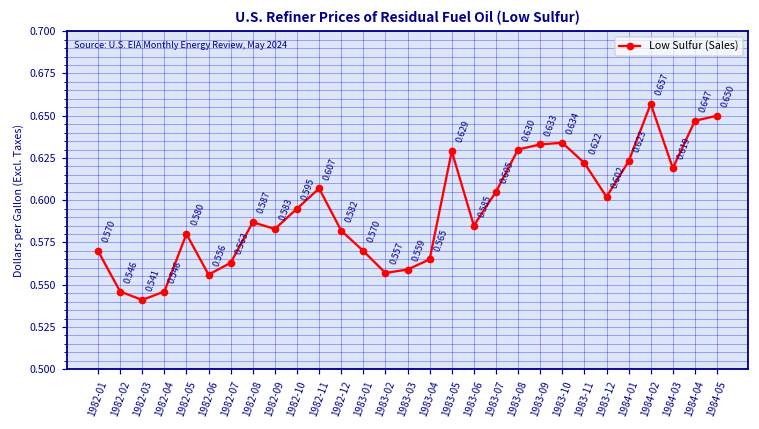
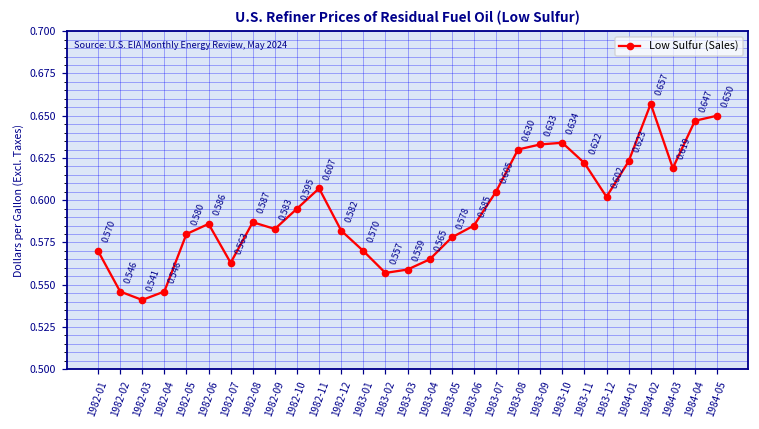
1982-06: 0.556 -> 0.586
1983-05: 0.629 -> 0.578
